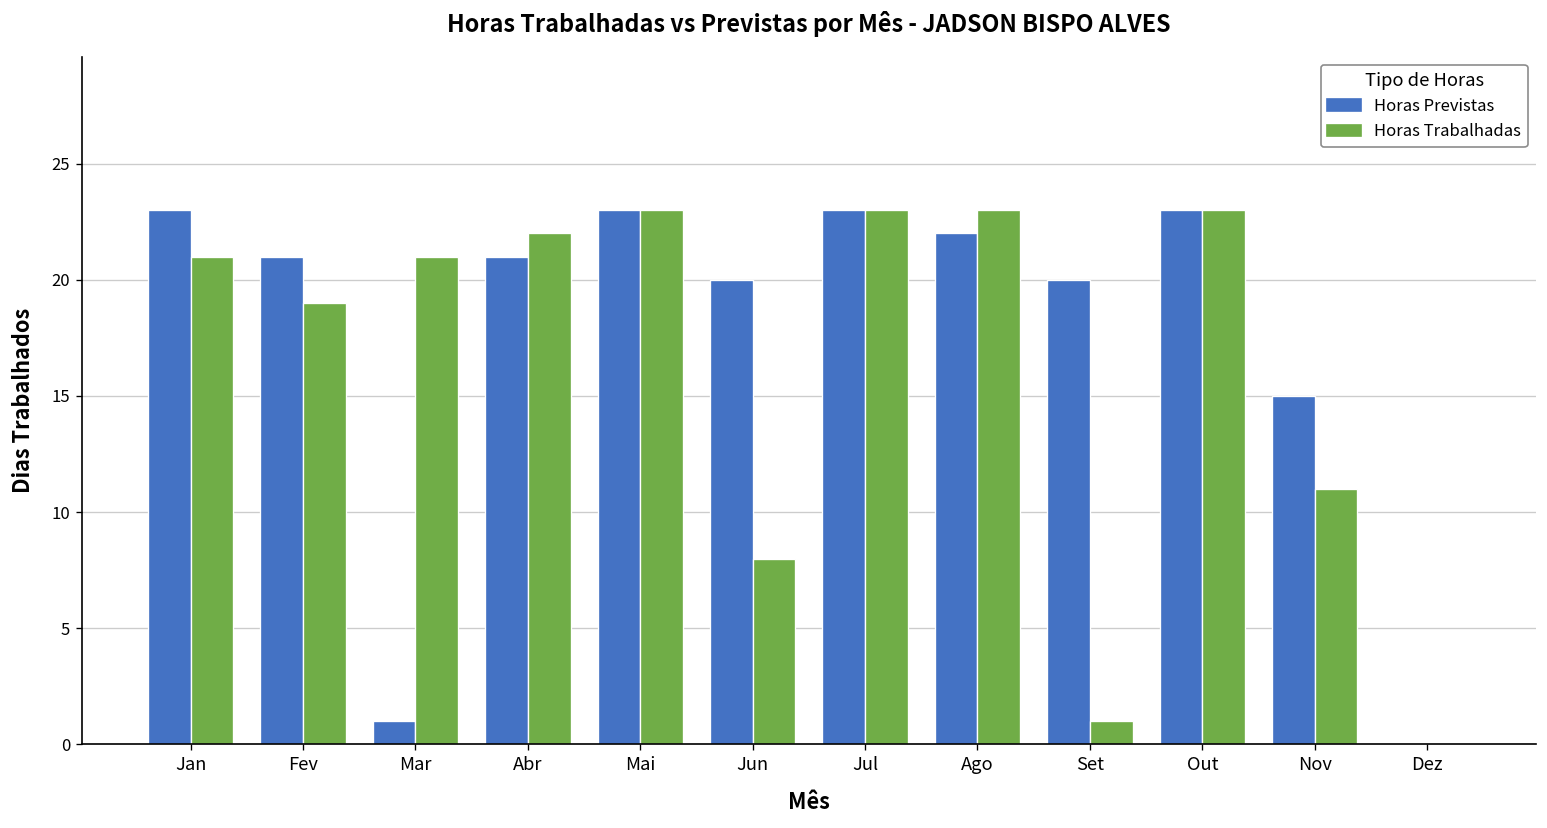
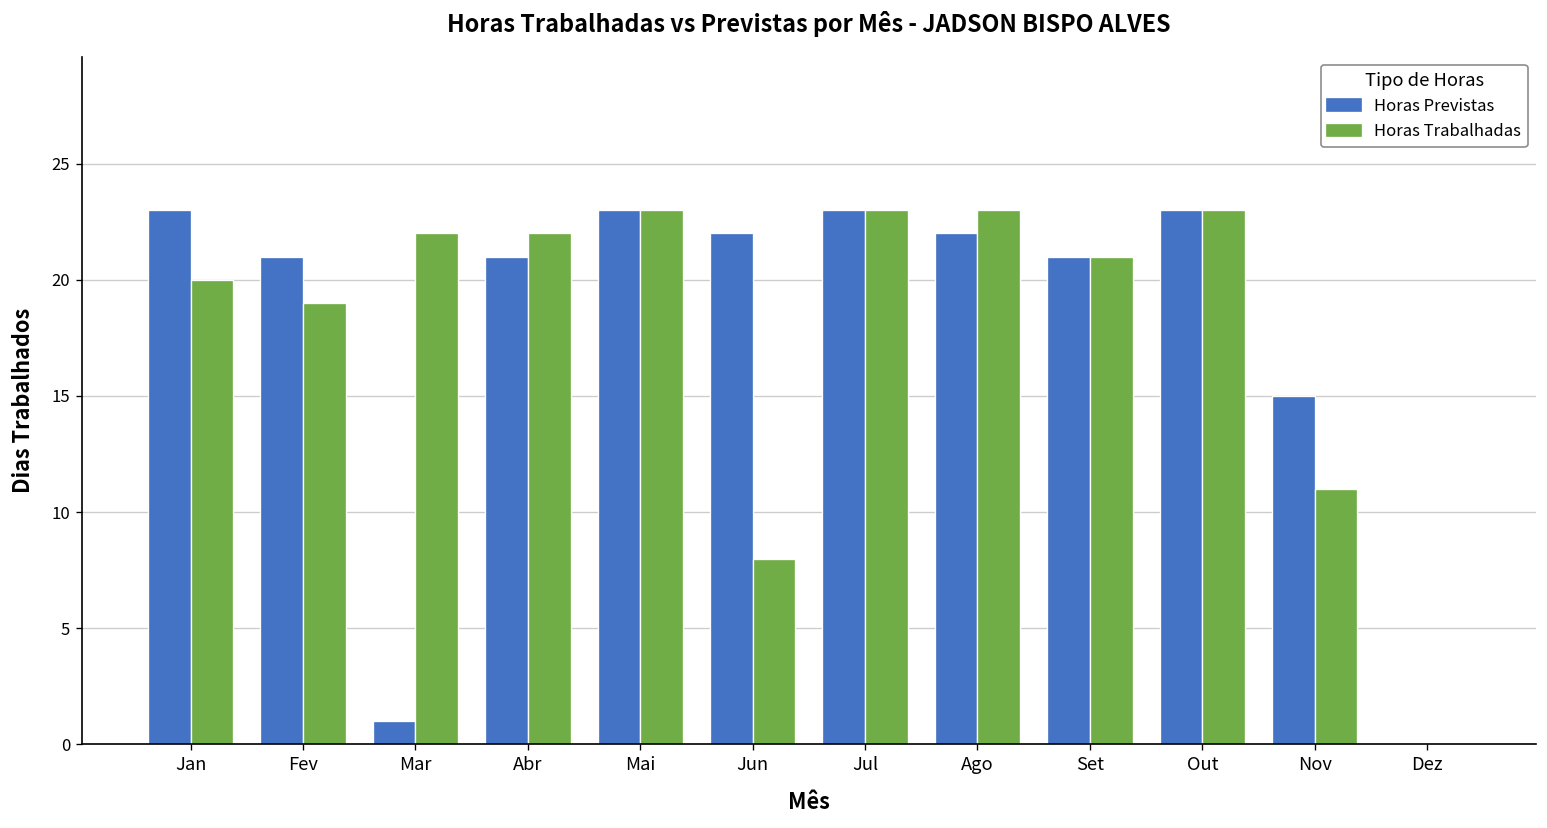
Horas Trabalhadas, Jan: 21 -> 20
Horas Trabalhadas, Mar: 21 -> 22
Horas Previstas, Jun: 20 -> 22
Horas Previstas, Set: 20 -> 21
Horas Trabalhadas, Set: 1 -> 21
